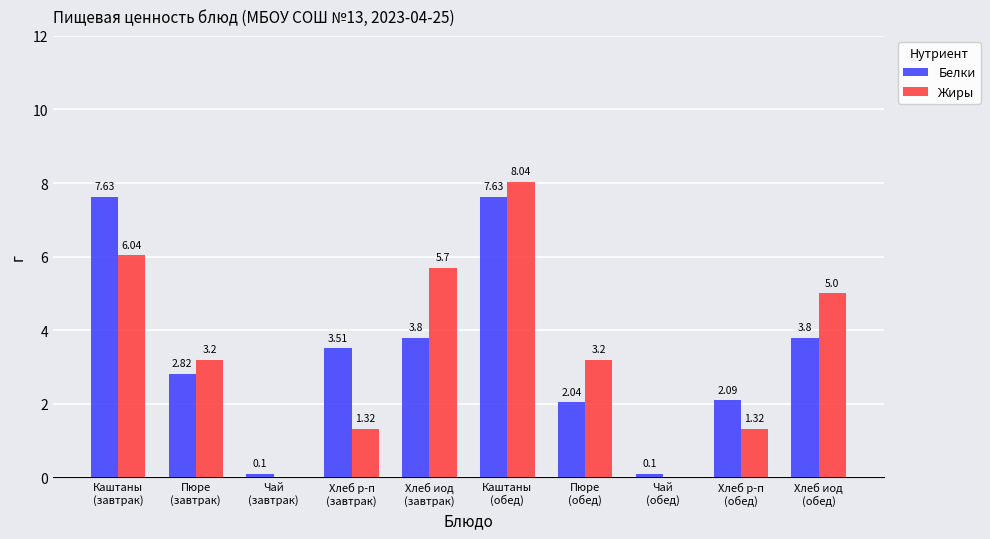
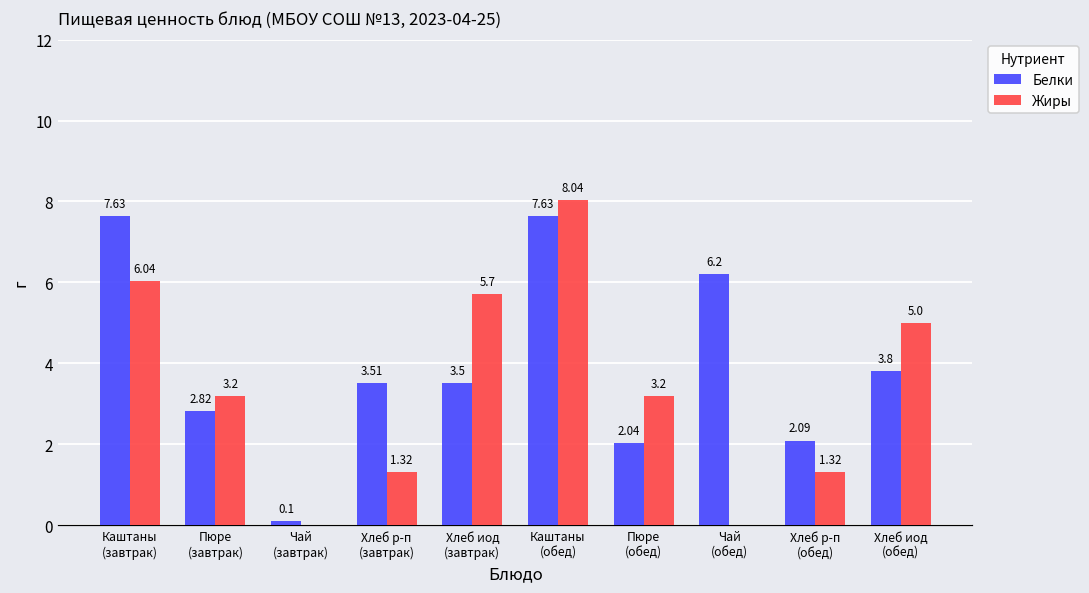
Белки, Хлеб иод (завтрак): 3.8 -> 3.5
Белки, Чай (обед): 0.1 -> 6.2
